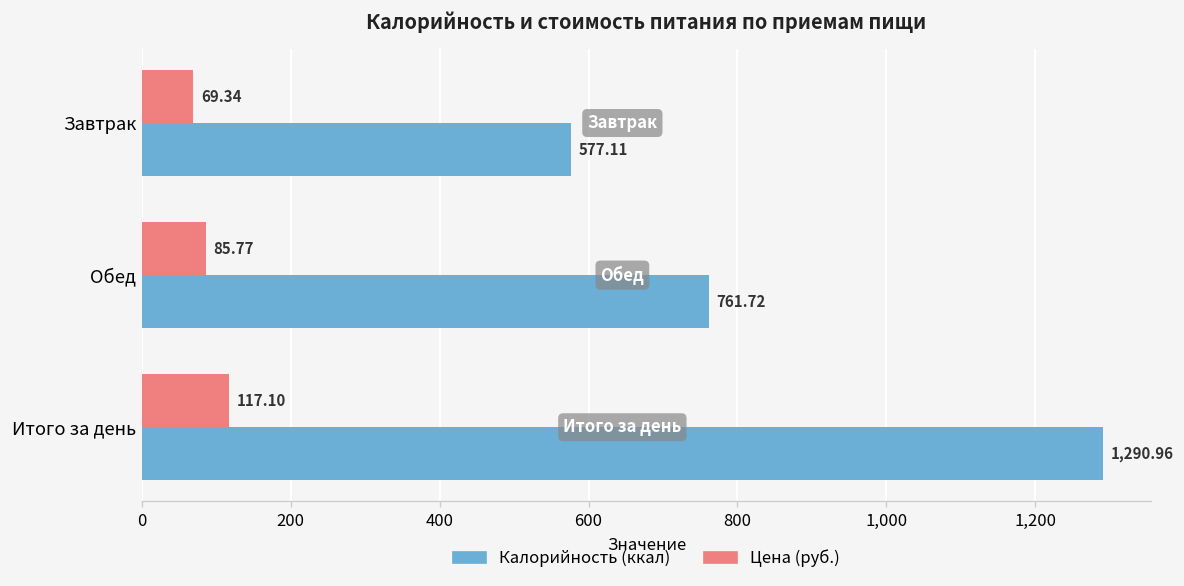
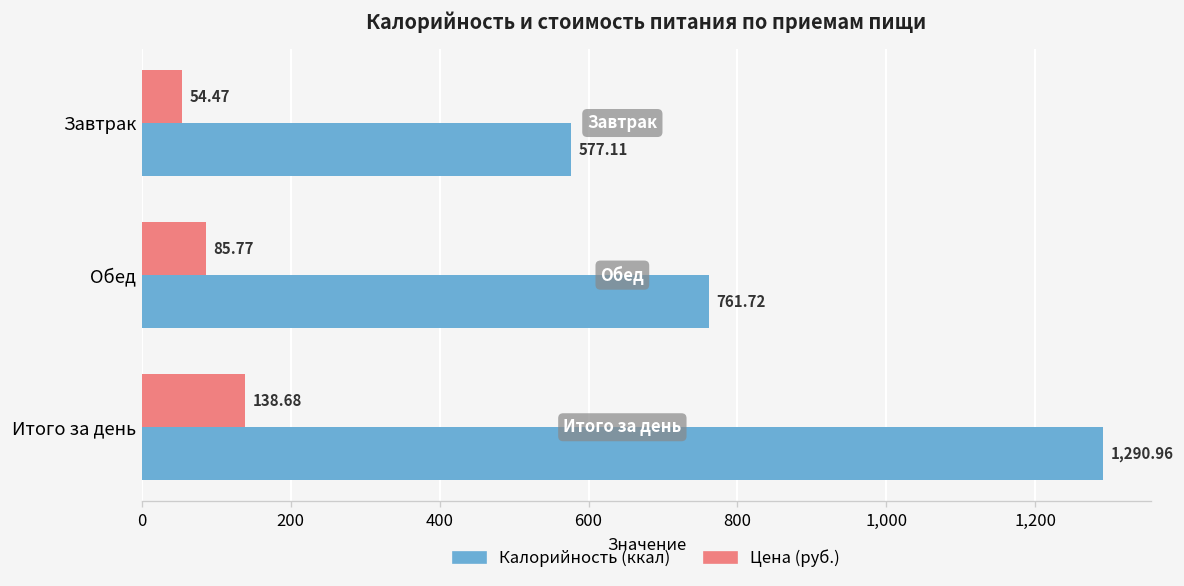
Цена (руб.), Завтрак: 69.34 -> 54.47
Цена (руб.), Итого за день: 117.10 -> 138.68
